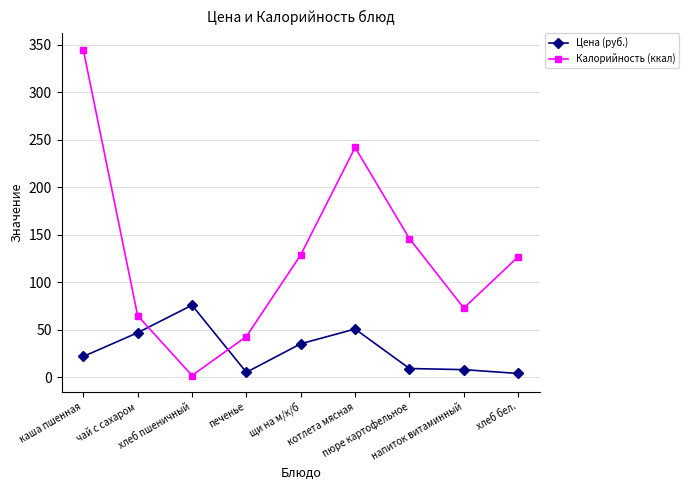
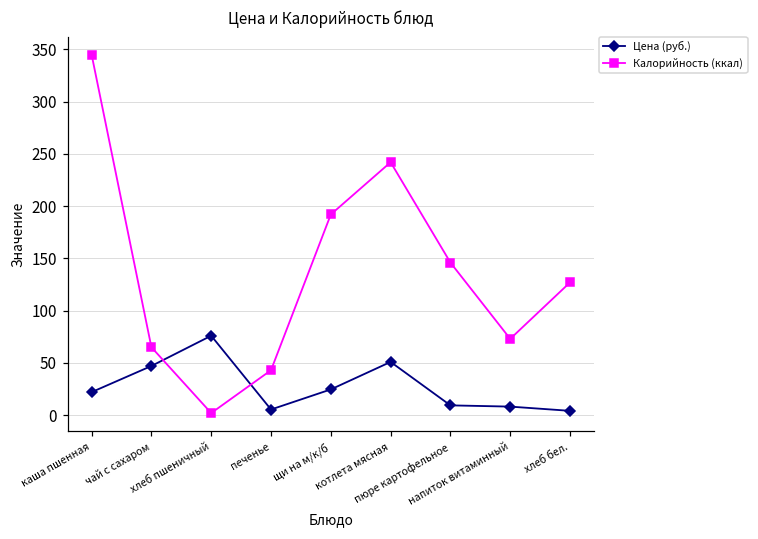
Цена (руб.), щи на м/к/б: 40 -> 20
Калорийность (ккал), щи на м/к/б: 130 -> 190
